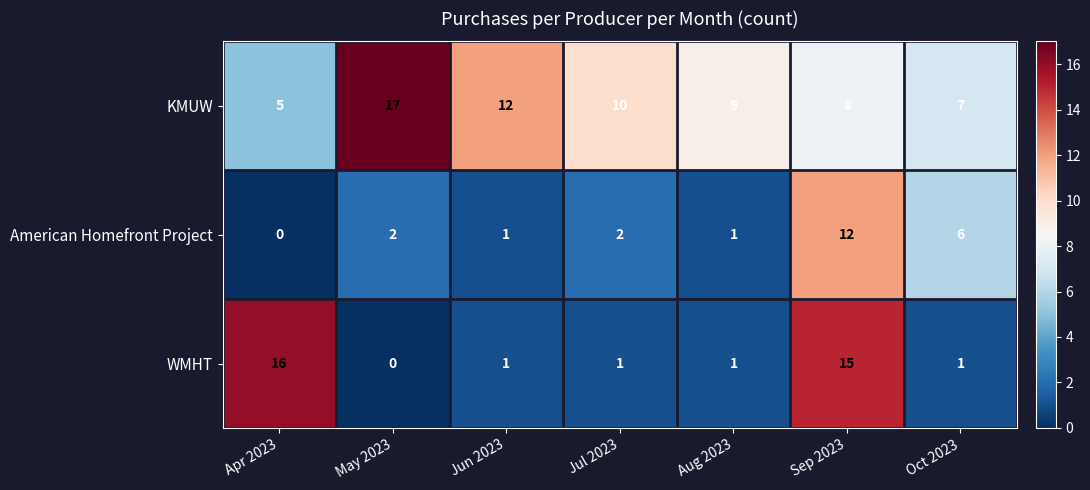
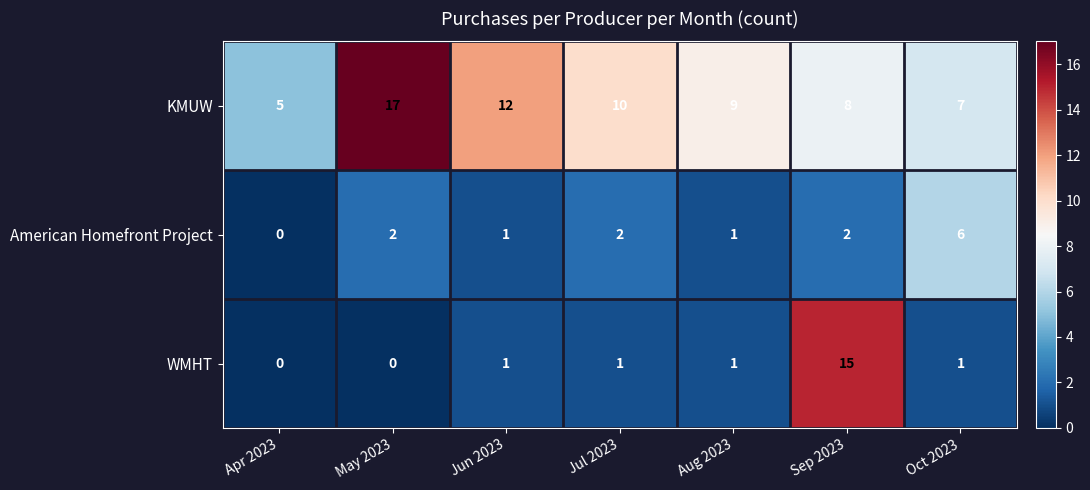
American Homefront Project, Sep 2023: 12 -> 2
WMHT, Apr 2023: 16 -> 0
